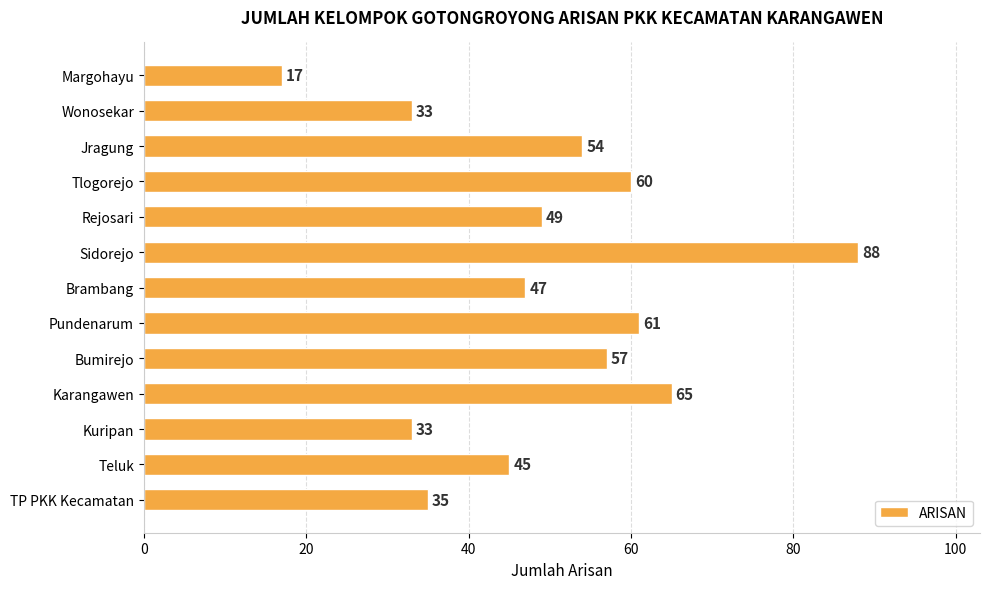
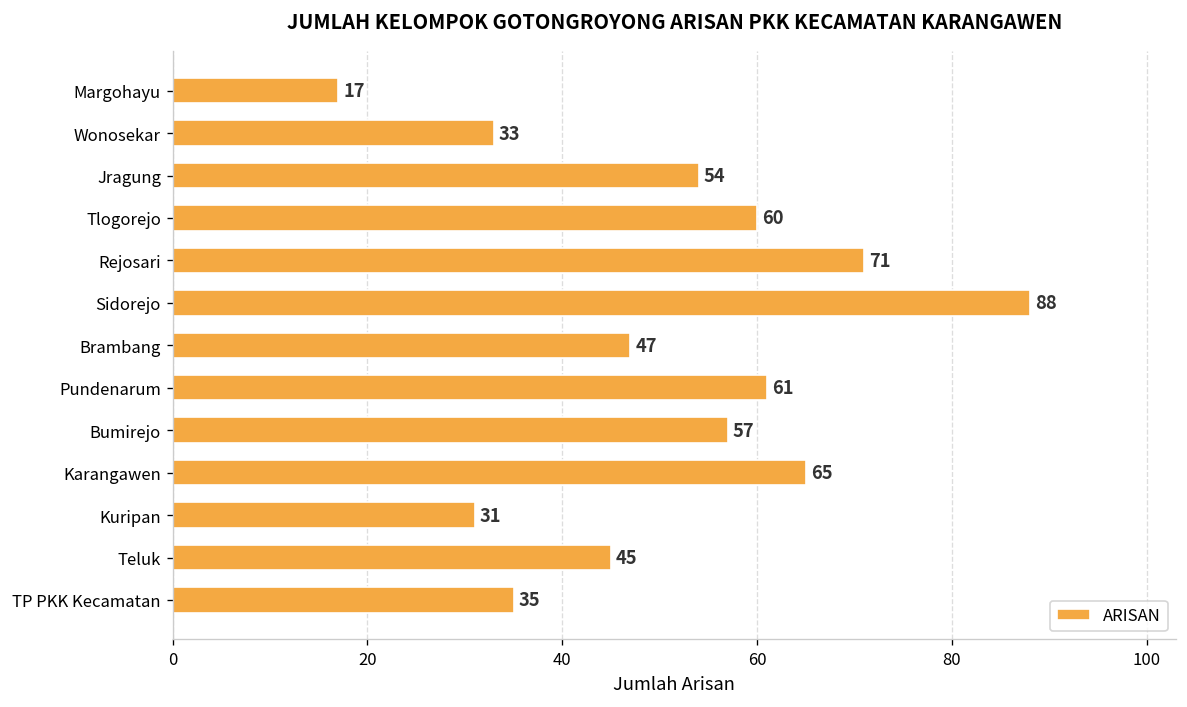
Rejosari: 49 -> 71
Kuripan: 33 -> 31
